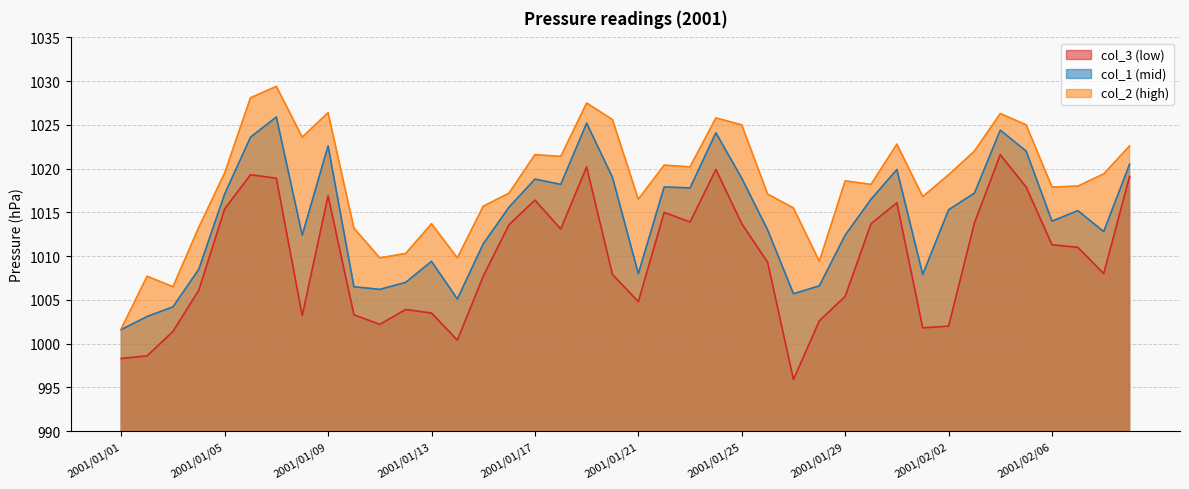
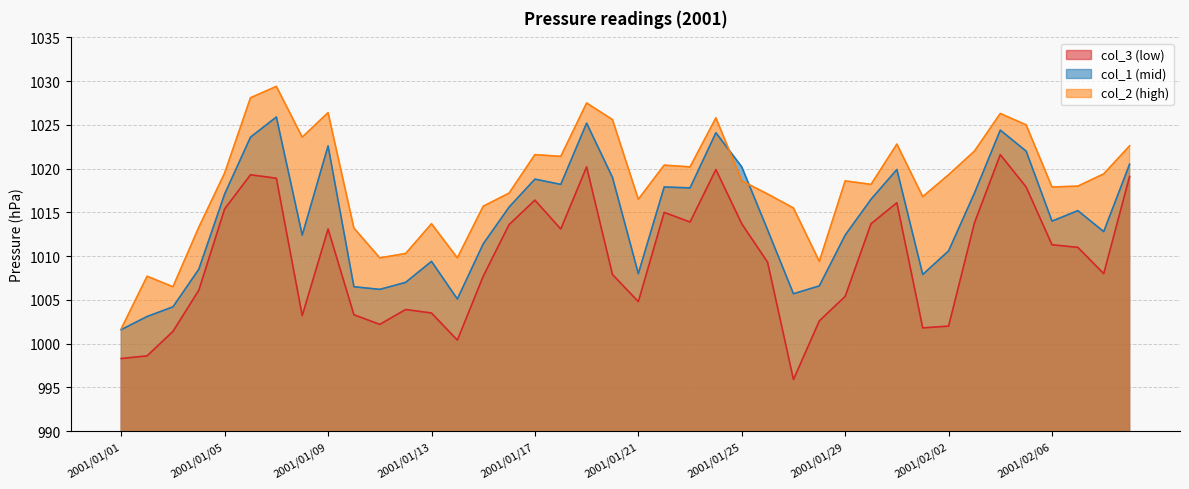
col_3 (low), 2001/01/09: 1017 -> 1013
col_1 (mid), 2001/01/25: 1019 -> 1020
col_2 (high), 2001/01/25: 1025 -> 1019
col_1 (mid), 2001/02/02: 1015 -> 1011
